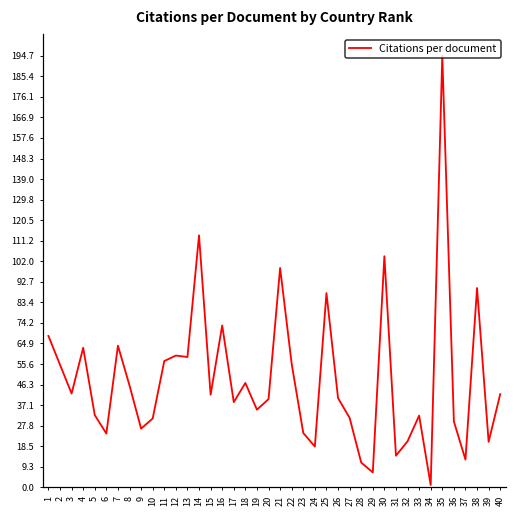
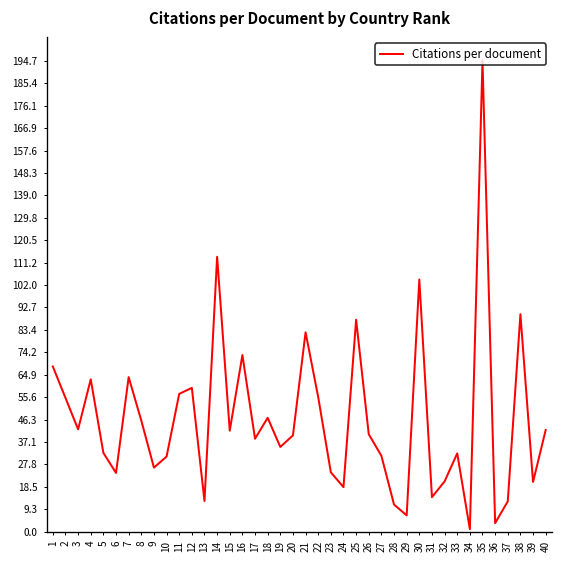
13: 59 -> 13
21: 99 -> 82
36: 30 -> 4
